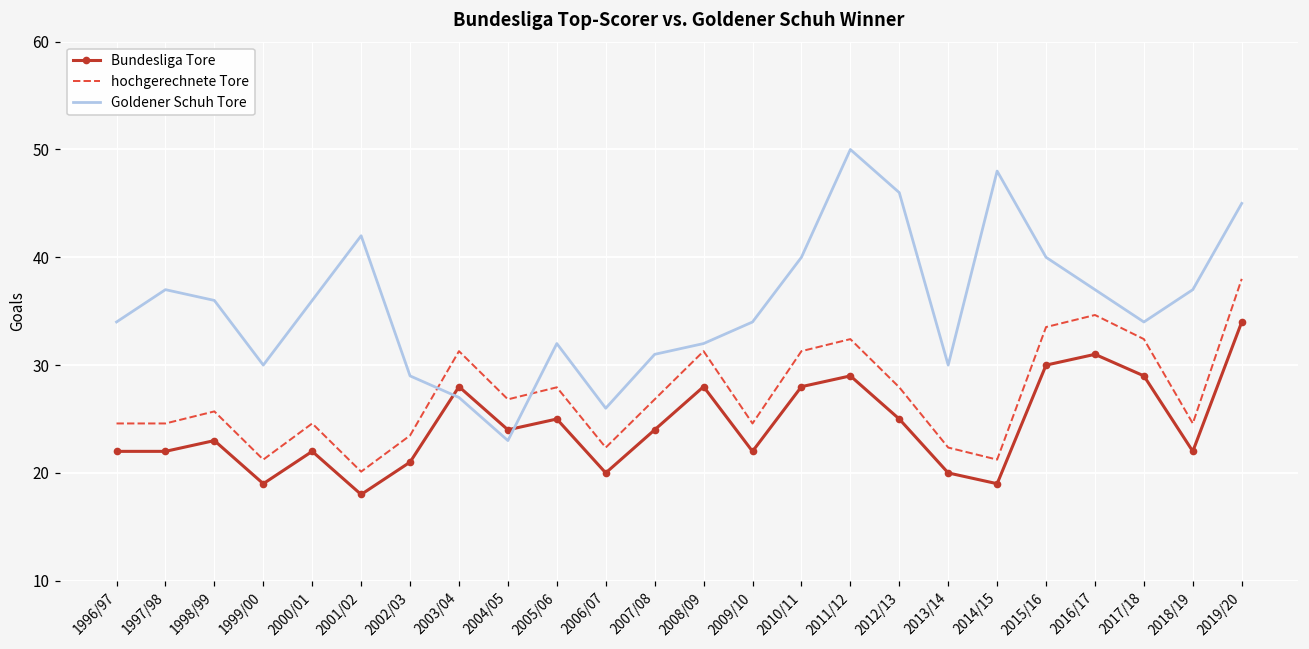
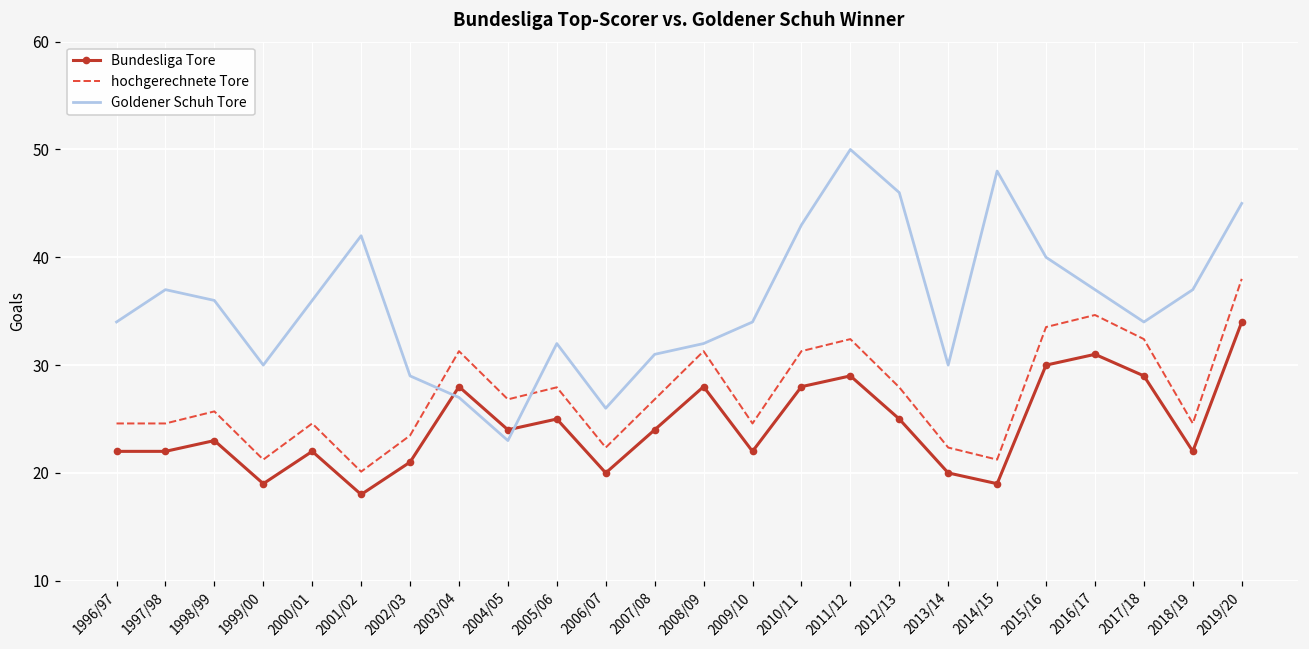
Goldener Schuh Tore, 2010/11: 40 -> 43
